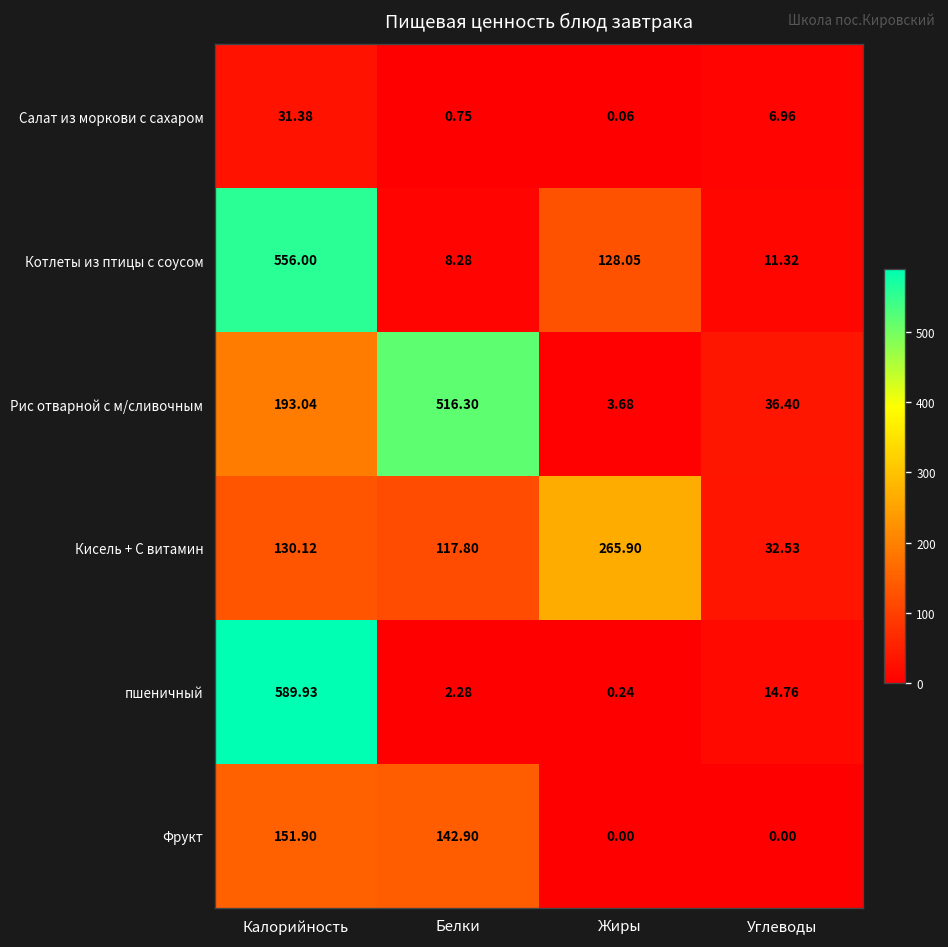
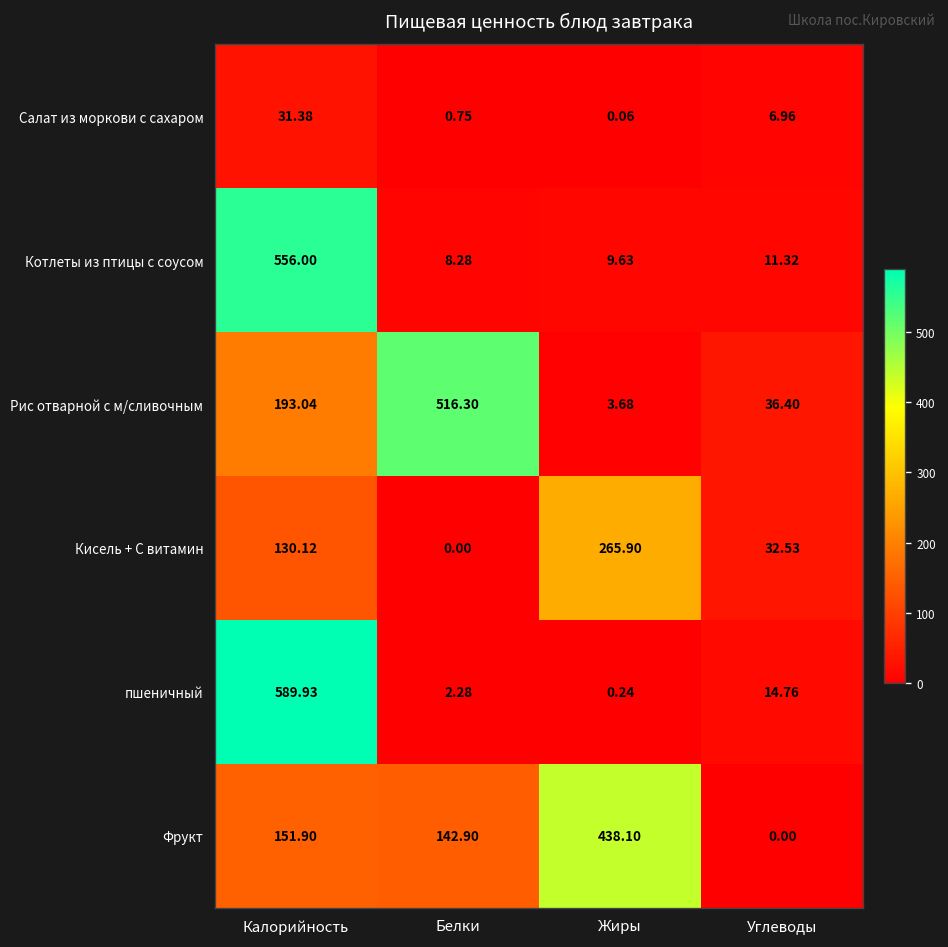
Котлеты из птицы с соусом, Жиры: 128.05 -> 9.63
Кисель + С витамин, Белки: 117.80 -> 0.00
Фрукт, Жиры: 0.00 -> 438.10
